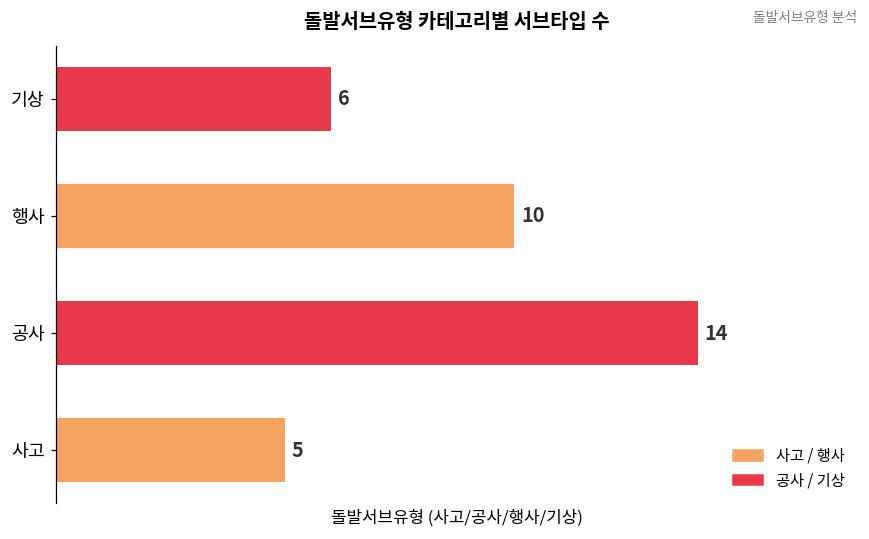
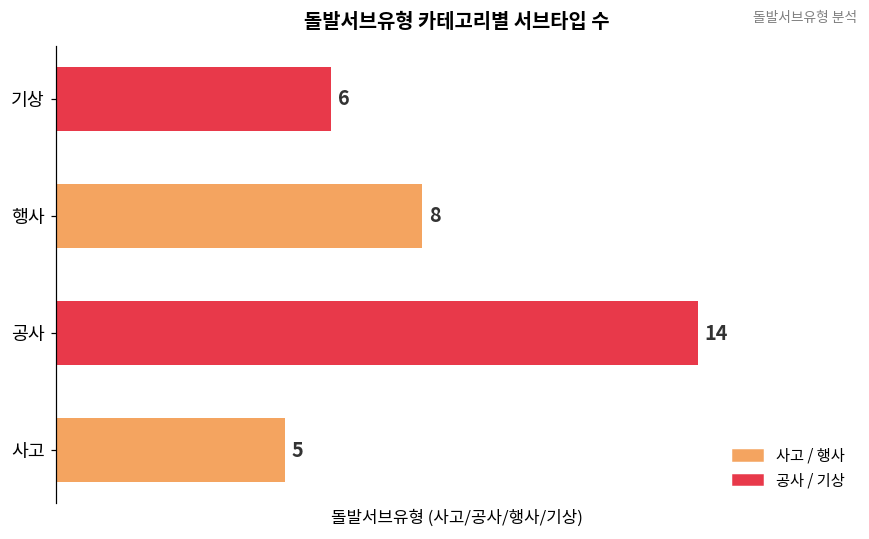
행사: 10 -> 8
